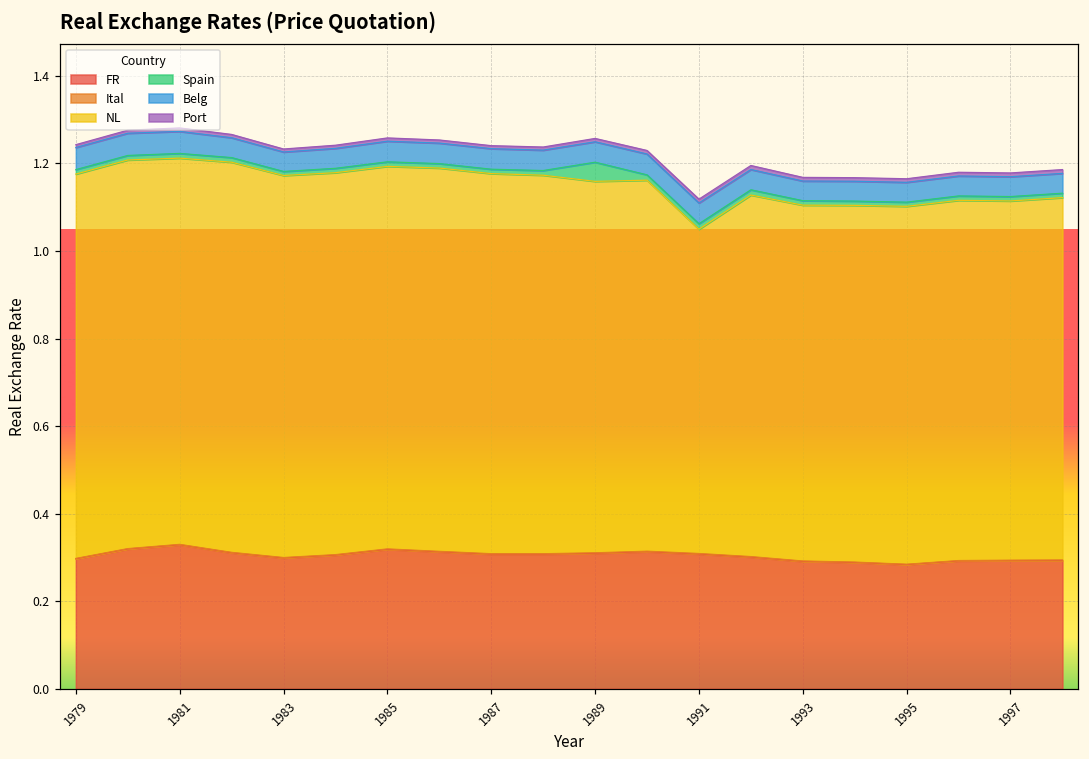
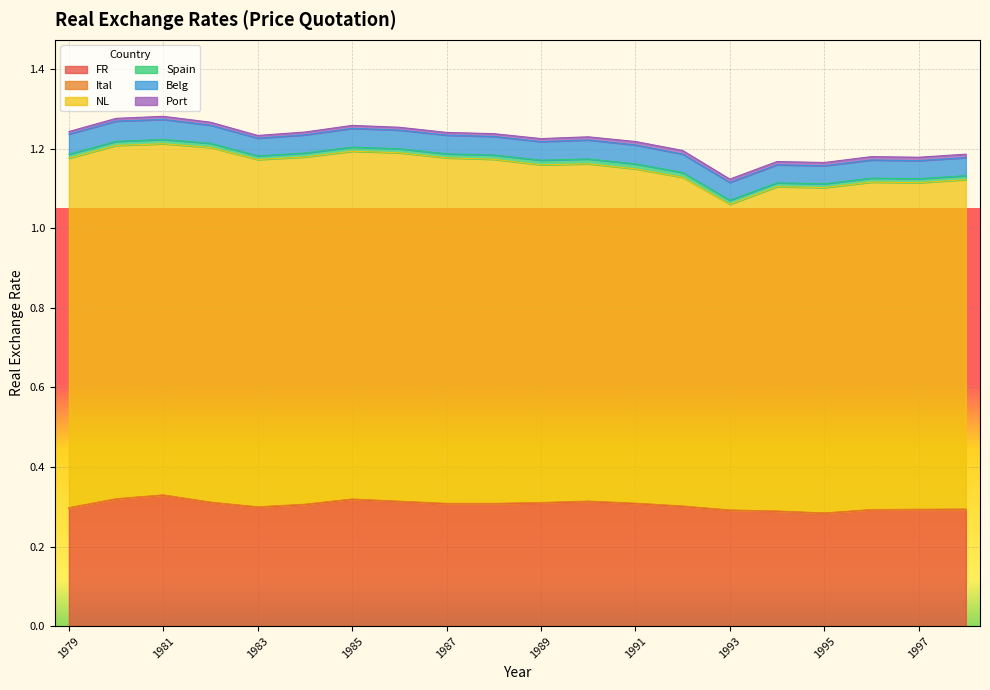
Spain, 1989: 0.04 -> 0.01
NL, 1991: 0.74 -> 0.84
NL, 1993: 0.81 -> 0.77
